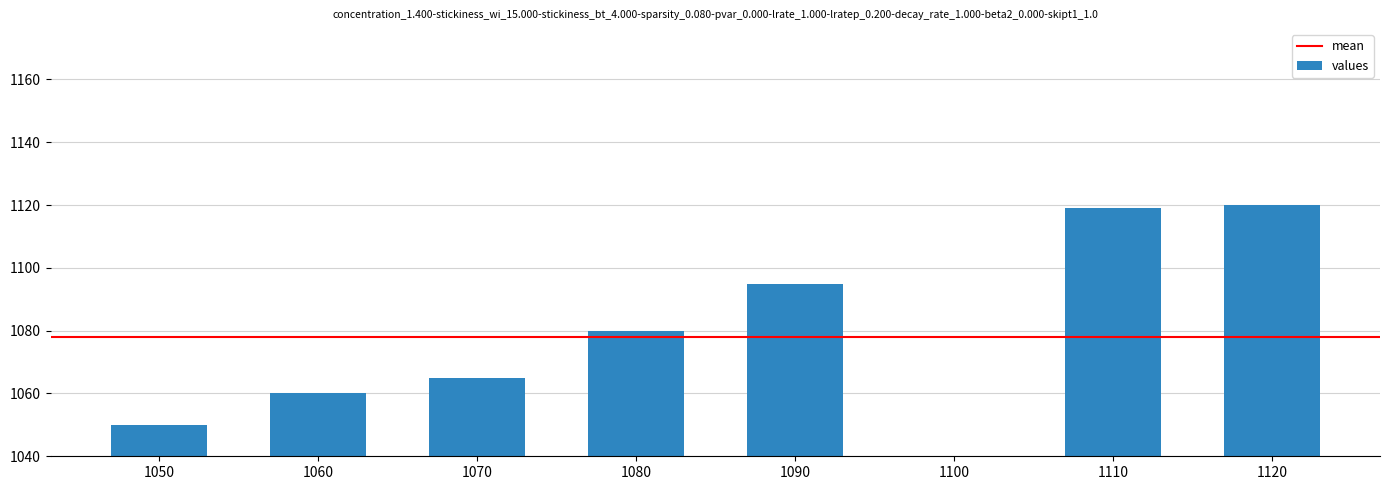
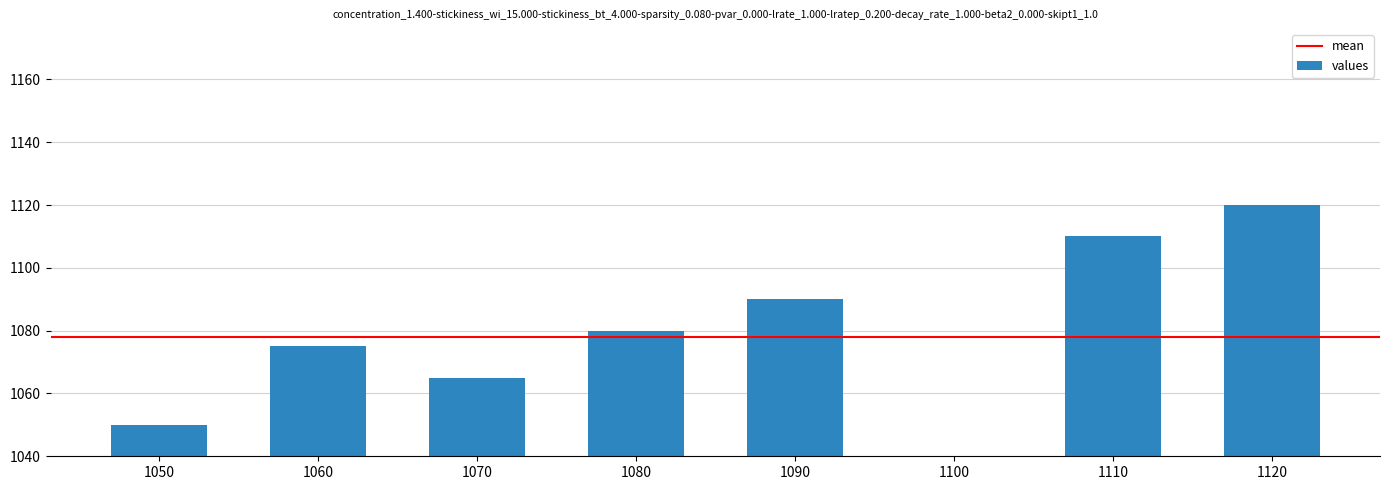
1060: 1060 -> 1075
1090: 1095 -> 1090
1110: 1119 -> 1110
